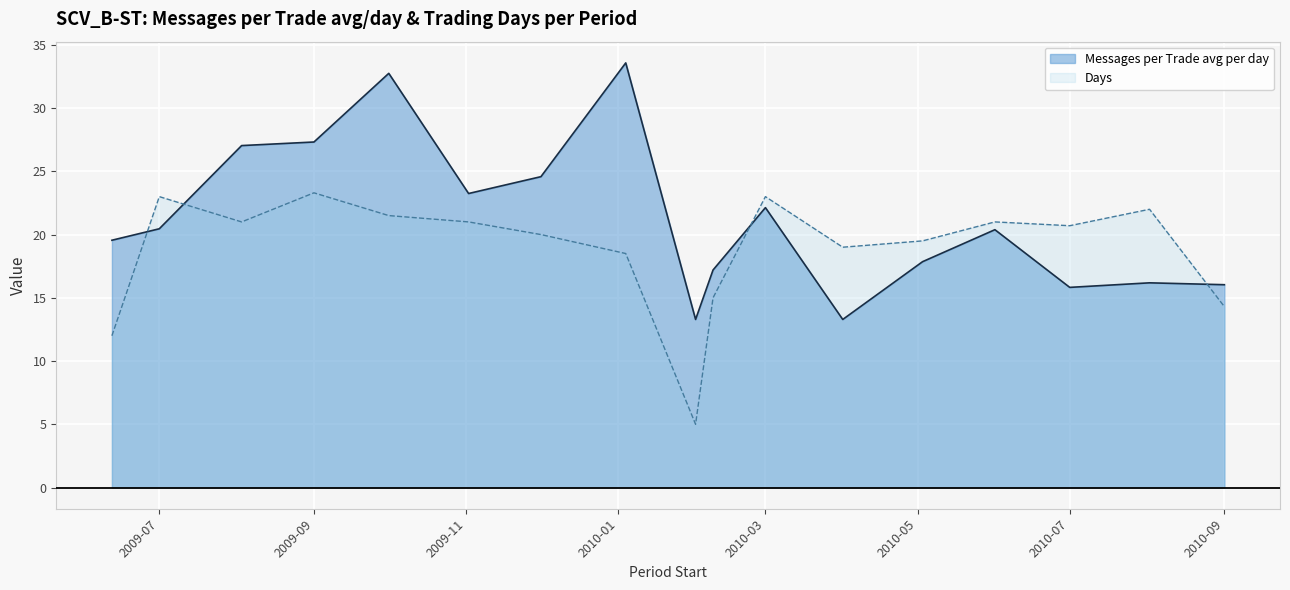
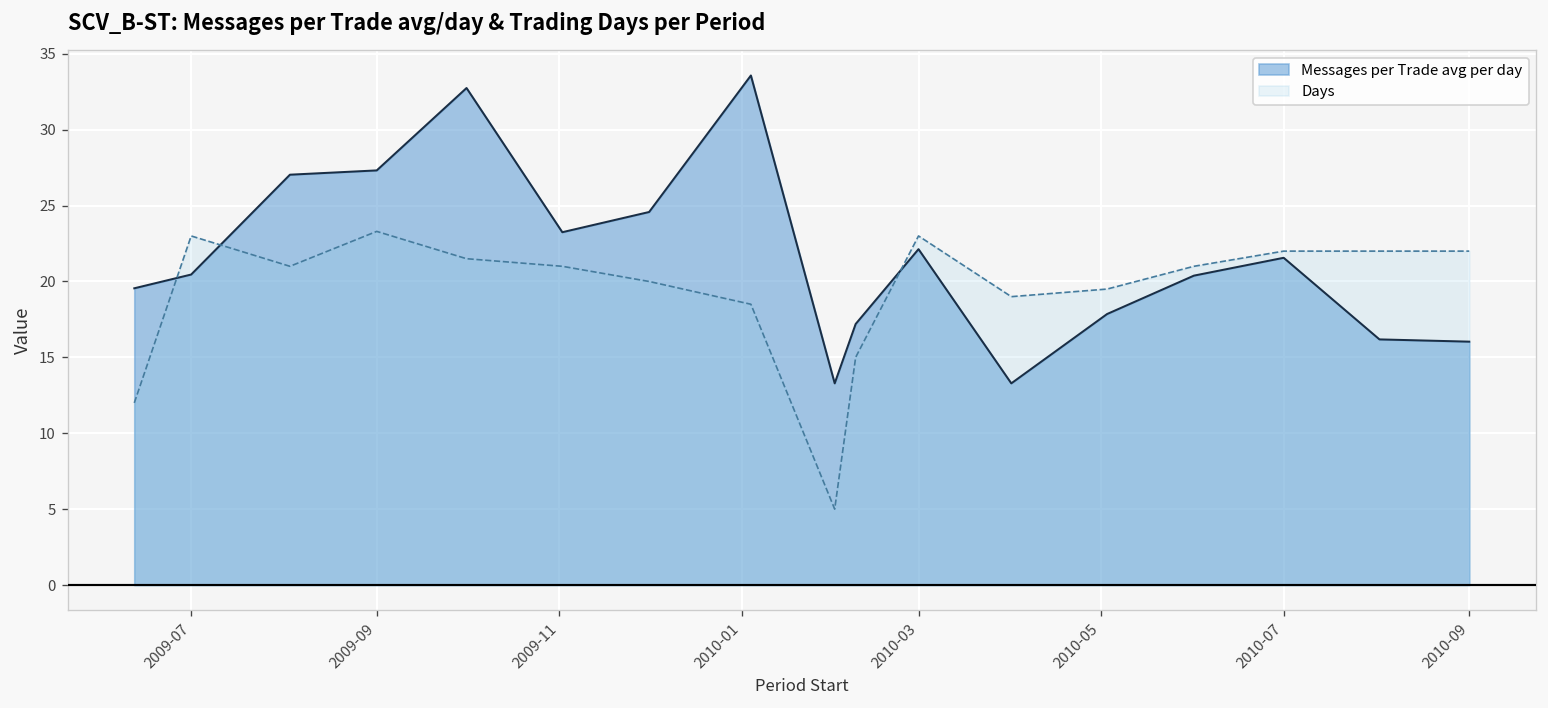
Messages per Trade avg per day, 2010-07: 15.8 -> 21.6
Days, 2010-07: 20.7 -> 22.0
Days, 2010-09: 14.3 -> 22.0
